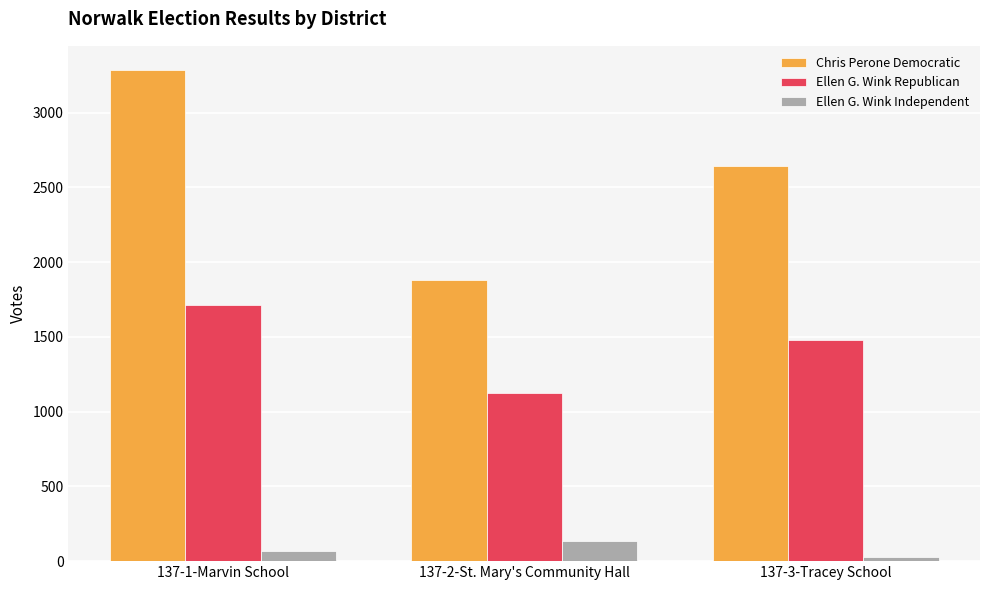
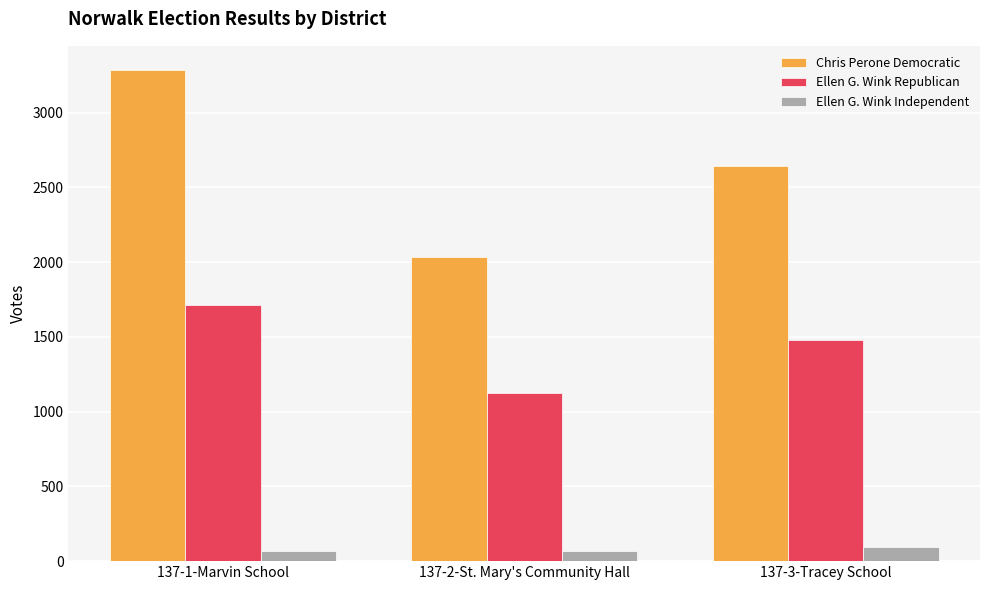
Chris Perone Democratic, 137-2-St. Mary's Community Hall: 1880 -> 2030
Ellen G. Wink Independent, 137-2-St. Mary's Community Hall: 140 -> 70
Ellen G. Wink Independent, 137-3-Tracey School: 30 -> 100
